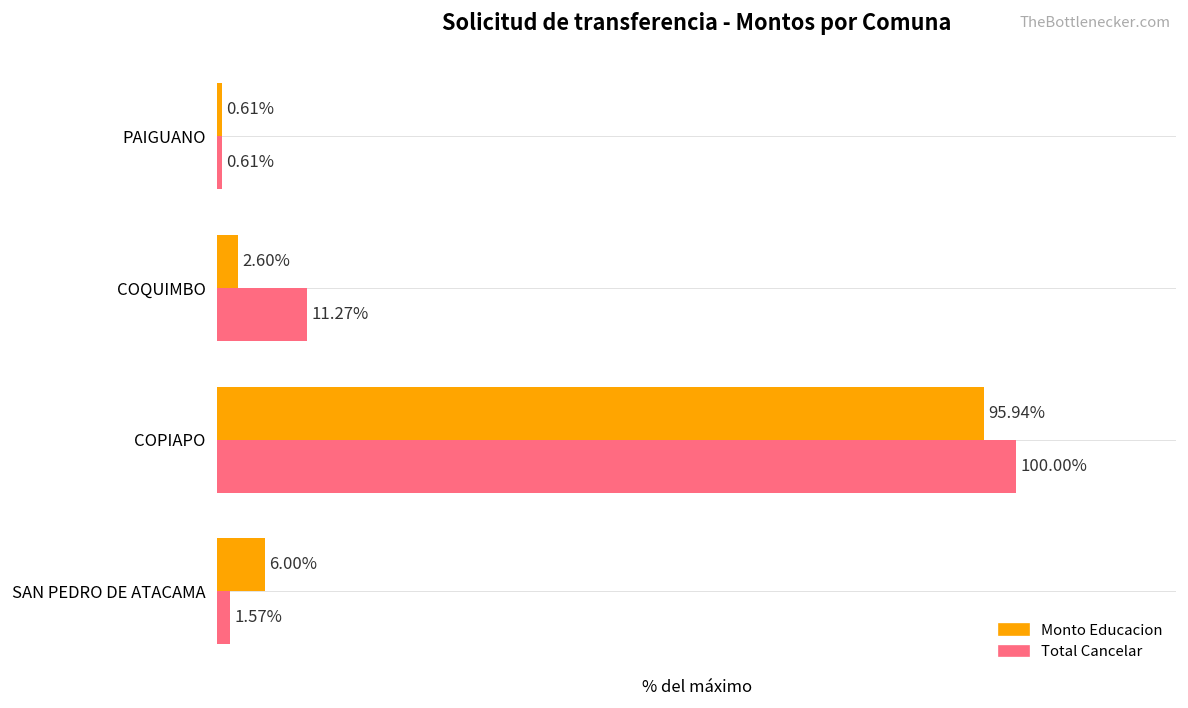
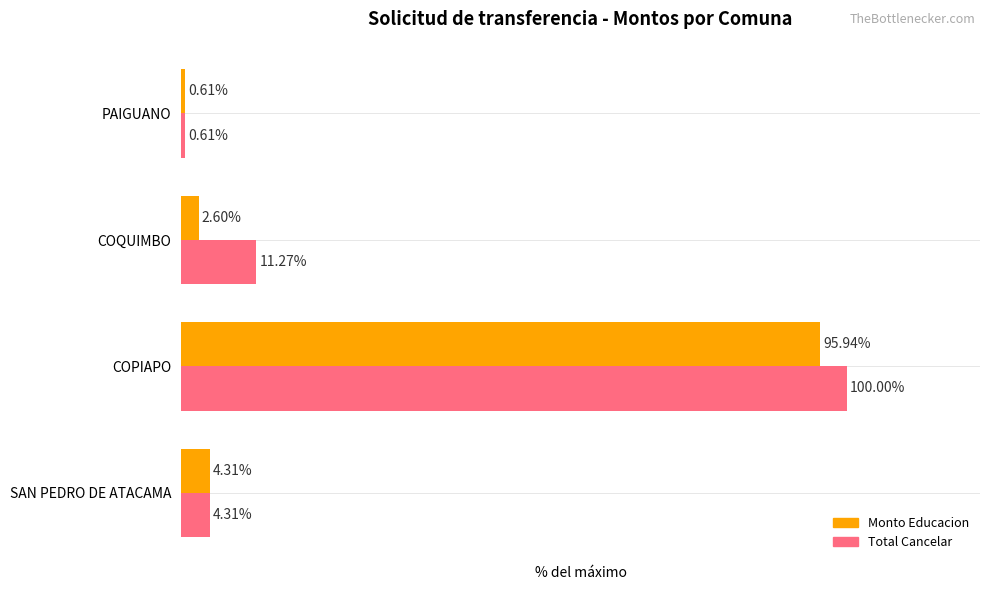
Monto Educacion, SAN PEDRO DE ATACAMA: 6.00% -> 4.31%
Total Cancelar, SAN PEDRO DE ATACAMA: 1.57% -> 4.31%
